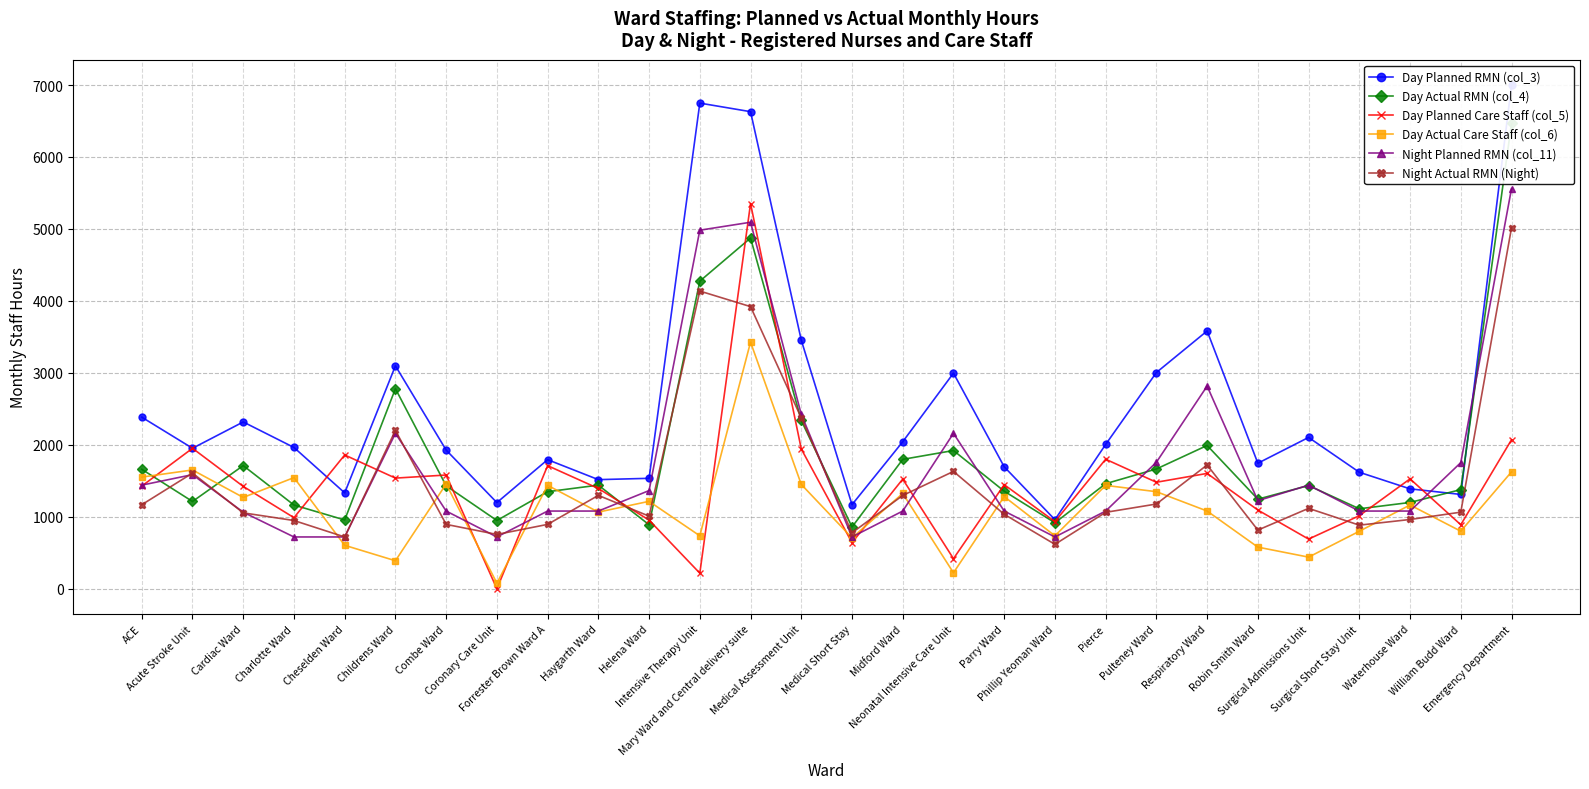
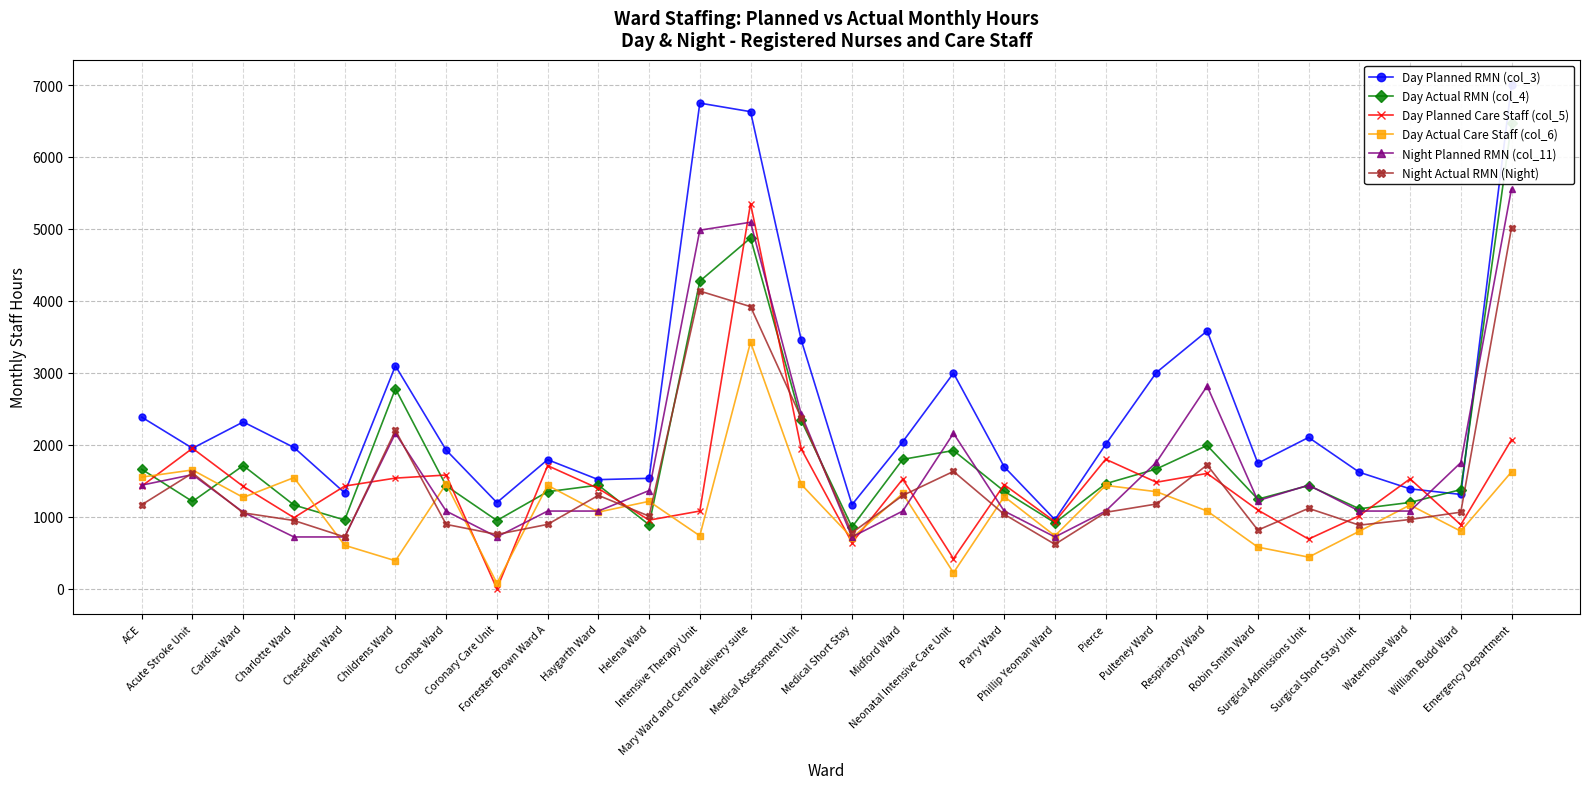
Day Planned Care Staff (col_5), Cheselden Ward: 1900 -> 1400
Day Planned Care Staff (col_5), Intensive Therapy Unit: 200 -> 1100
